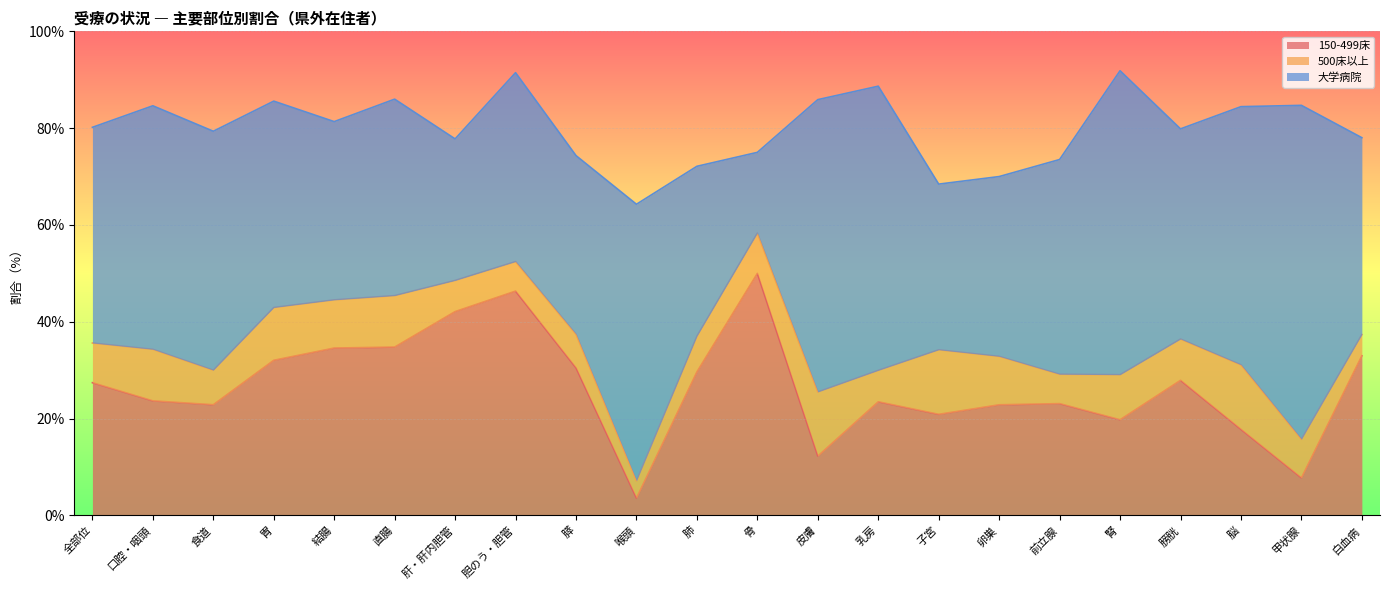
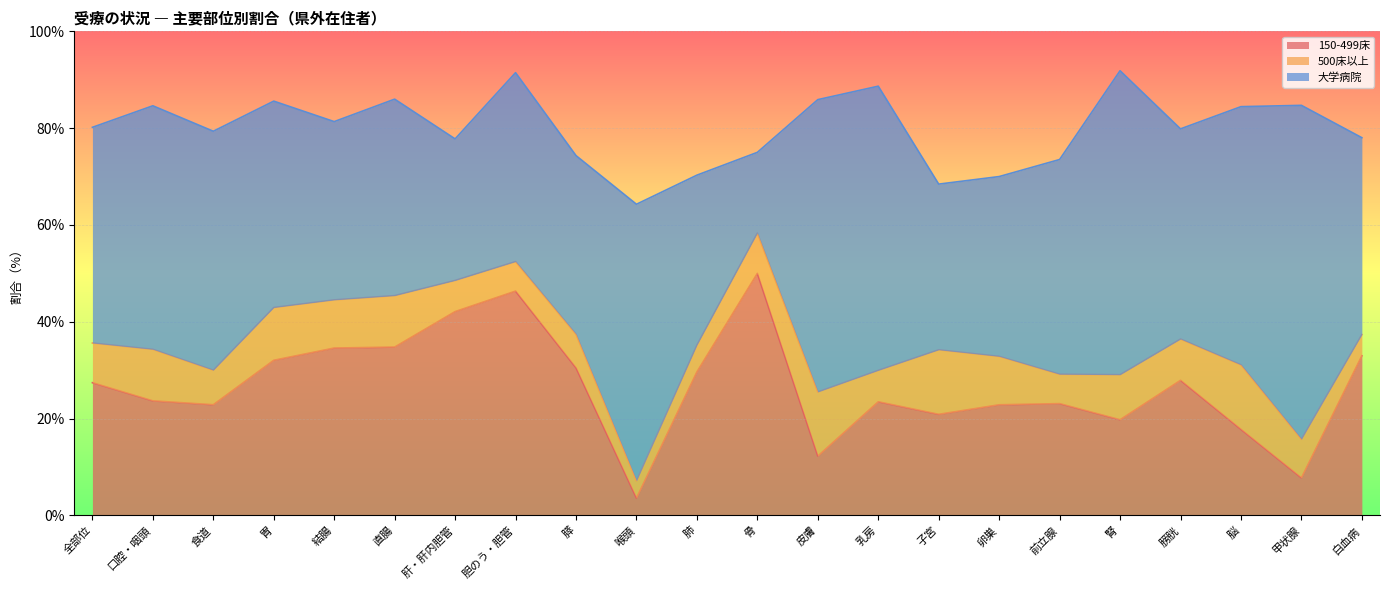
500床以上, 肺: 7% -> 6%
